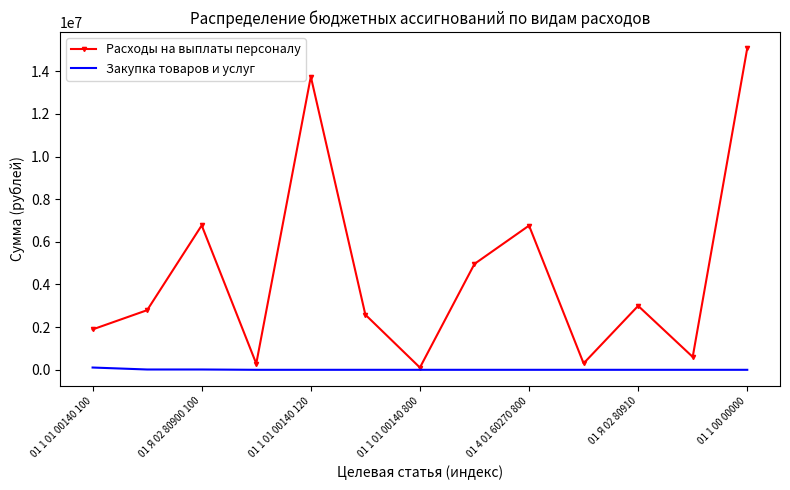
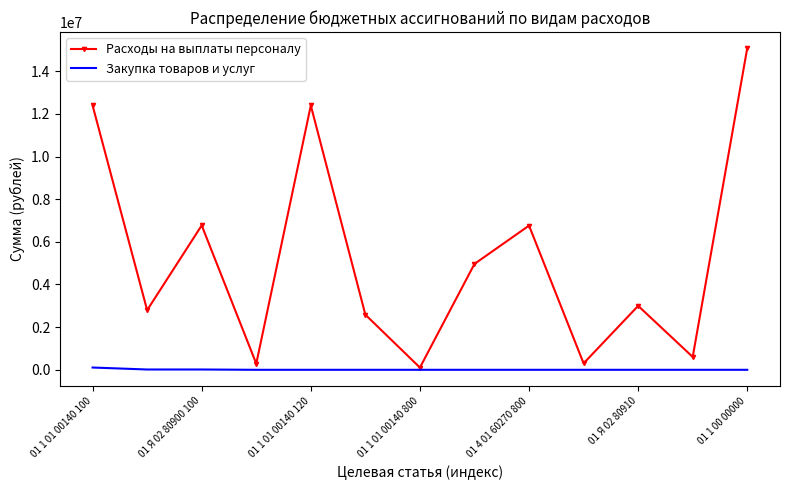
Расходы на выплаты персоналу, 01 1 01 00140 100: 1900000 -> 12400000
Расходы на выплаты персоналу, 01 1 01 00140 120: 13700000 -> 12400000
